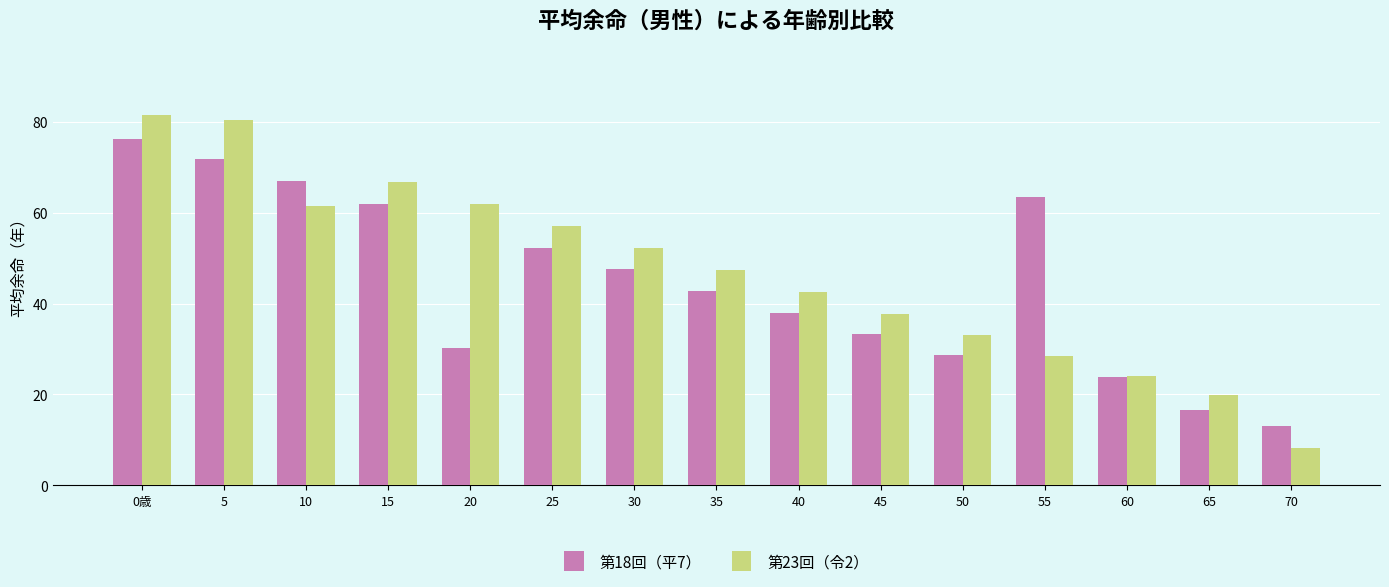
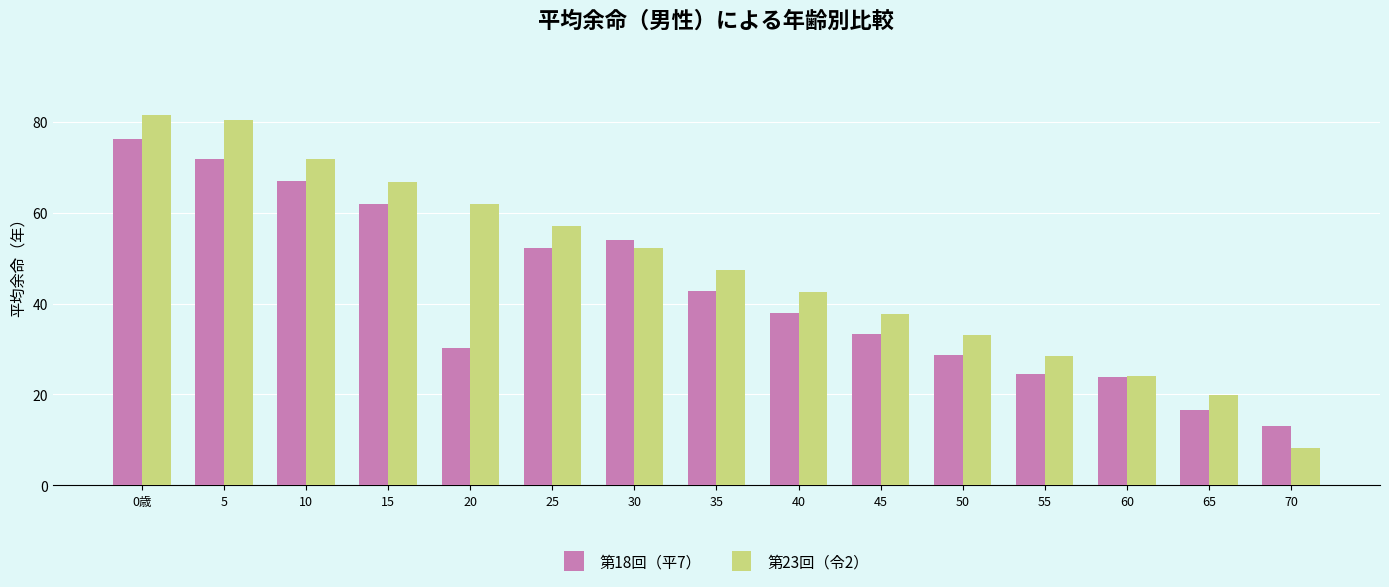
第23回（令2）, 10: 61 -> 72
第18回（平7）, 30: 48 -> 54
第18回（平7）, 55: 63 -> 24
